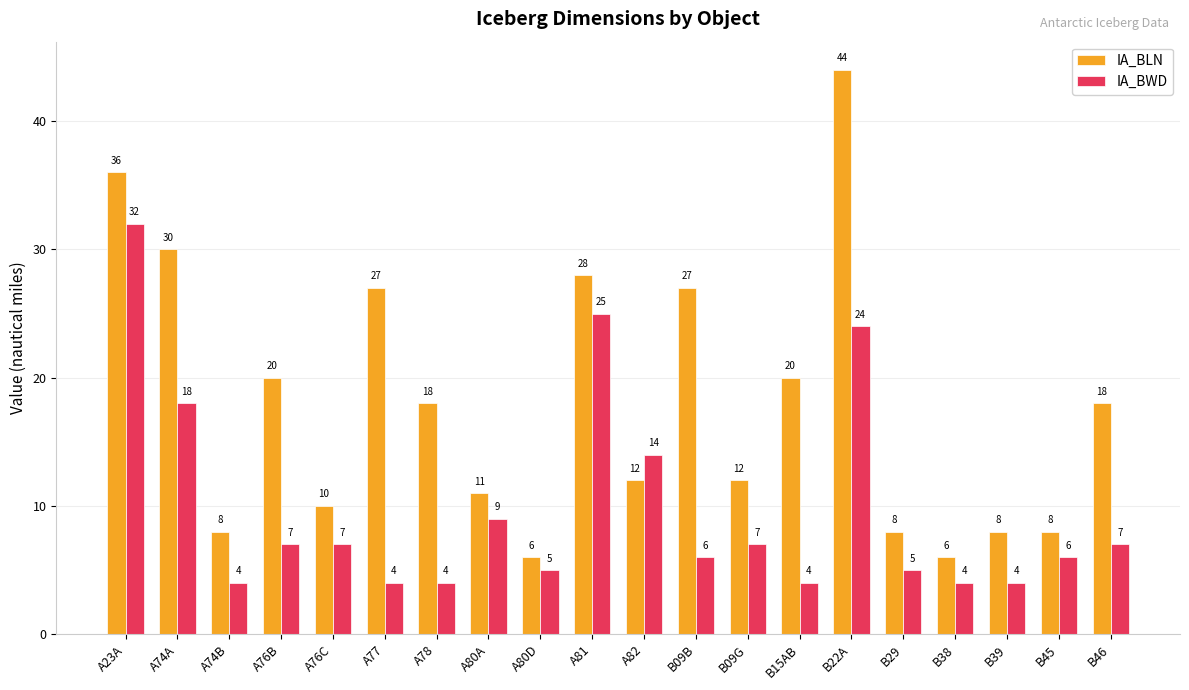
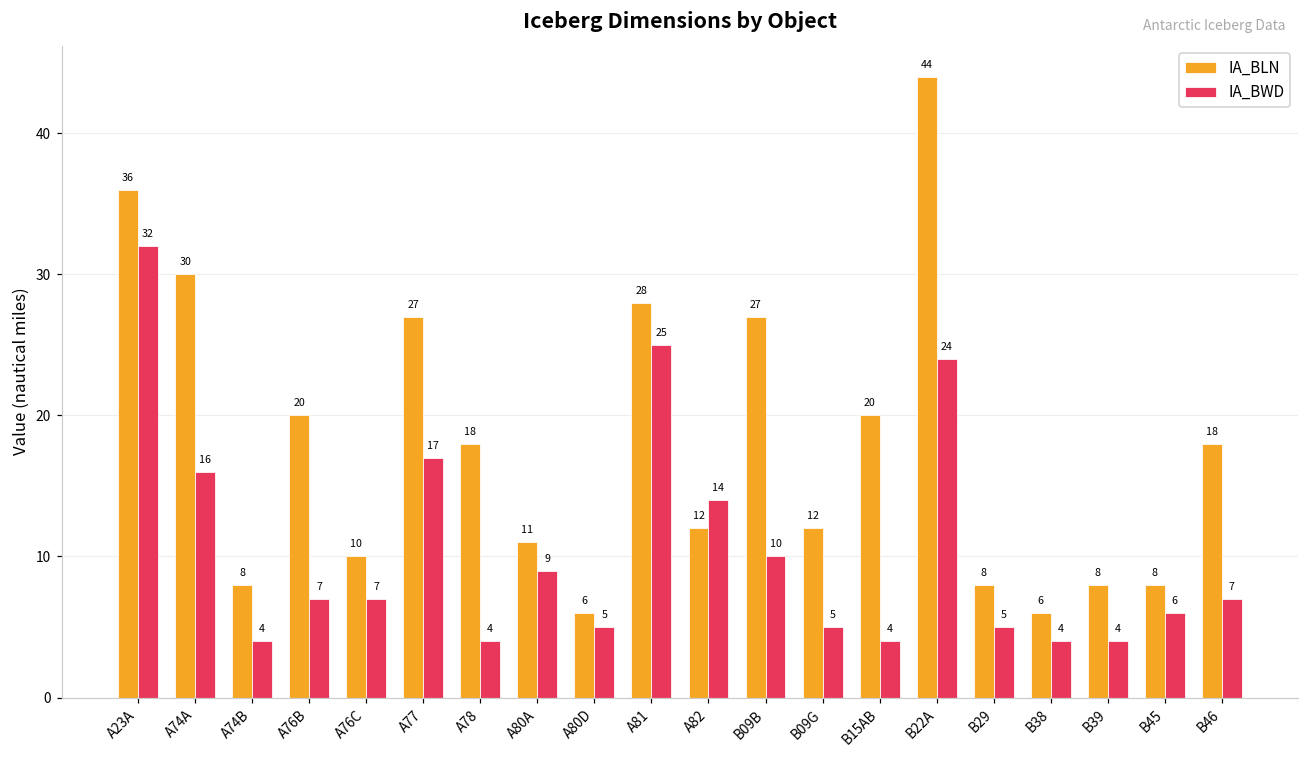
IA_BWD, A74A: 18 -> 16
IA_BWD, A77: 4 -> 17
IA_BWD, B09B: 6 -> 10
IA_BWD, B09G: 7 -> 5
